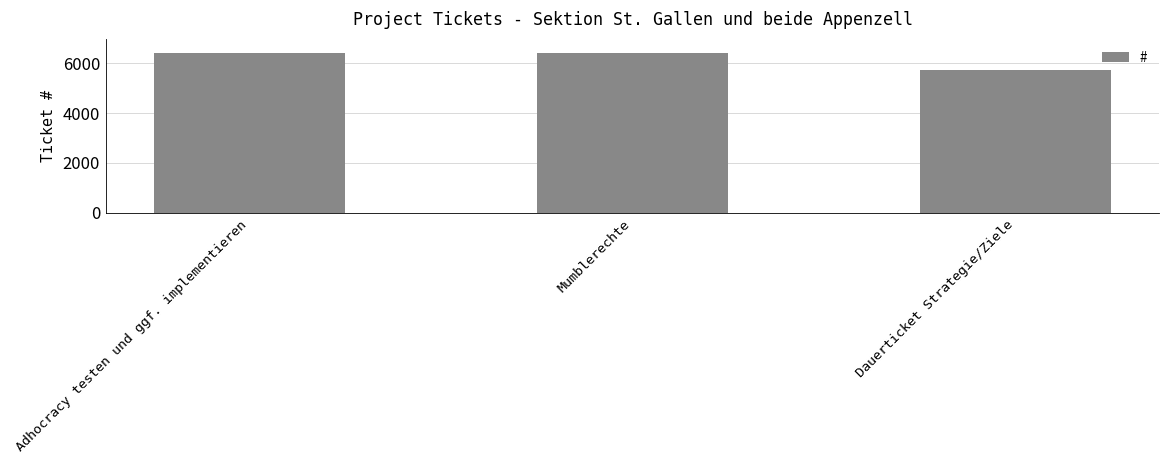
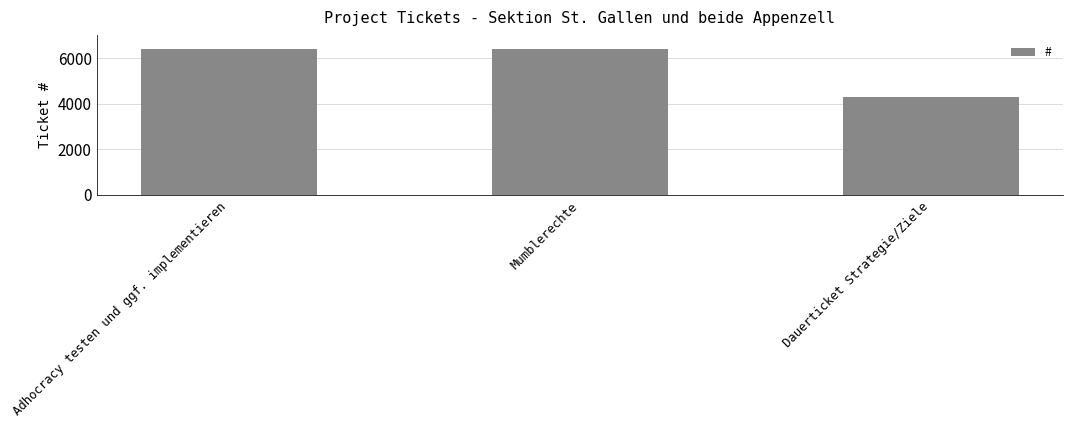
Dauerticket Strategie/Ziele: 5700 -> 4300
